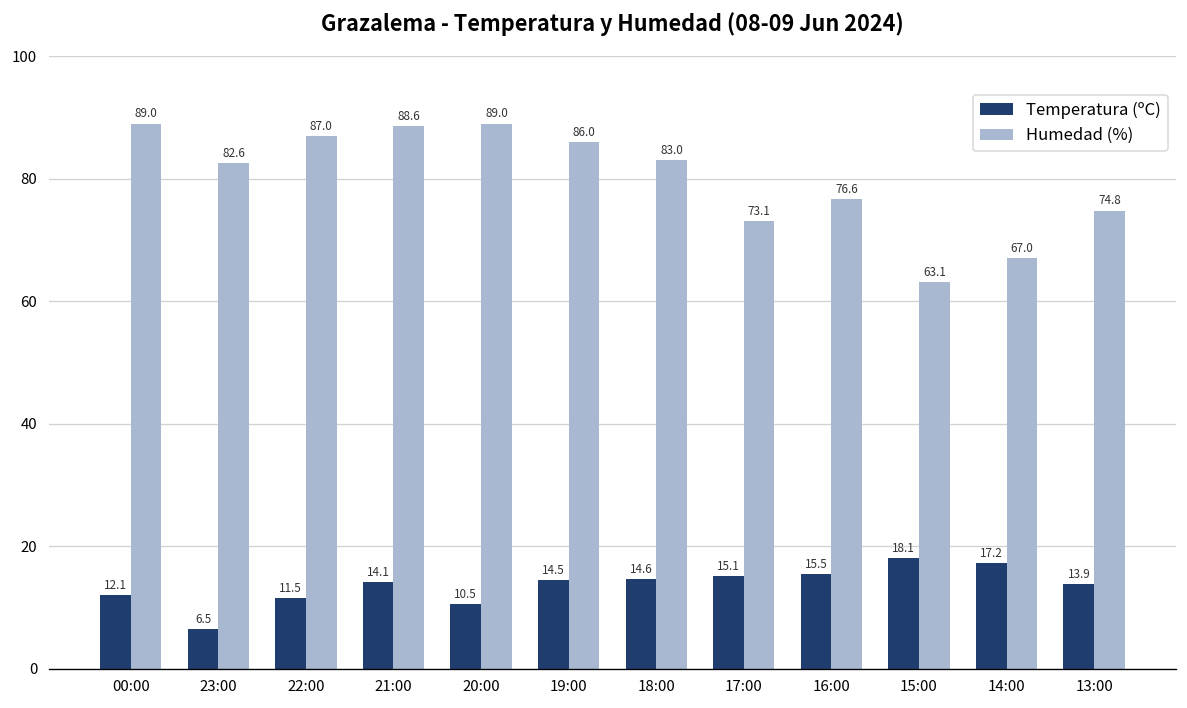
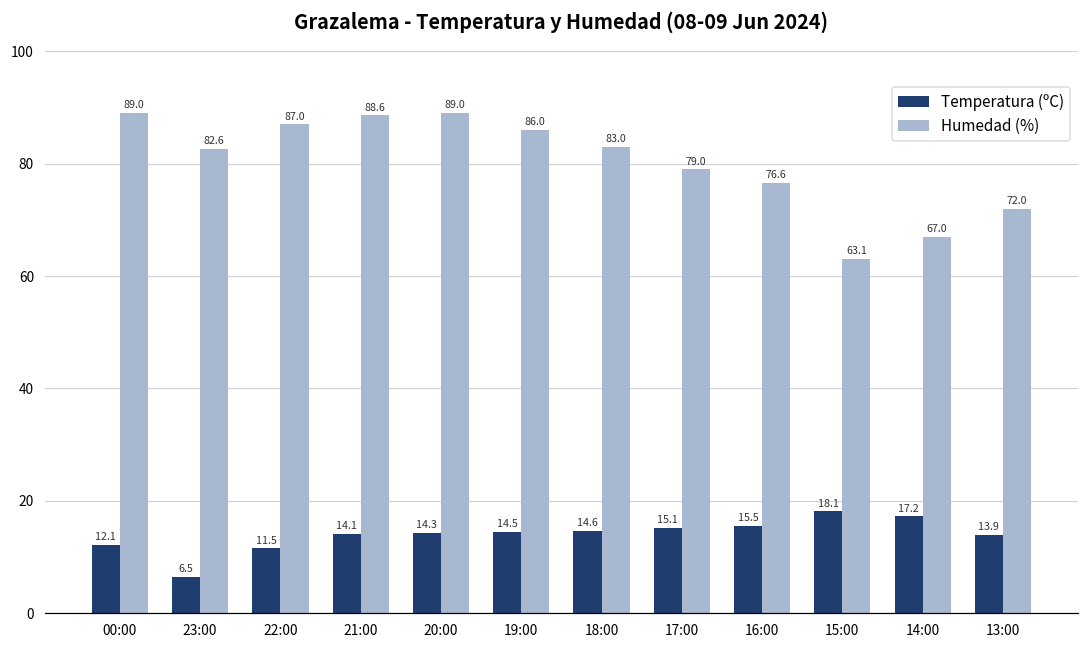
Temperatura (ºC), 20:00: 10.5 -> 14.3
Humedad (%), 17:00: 73.1 -> 79.0
Humedad (%), 13:00: 74.8 -> 72.0
